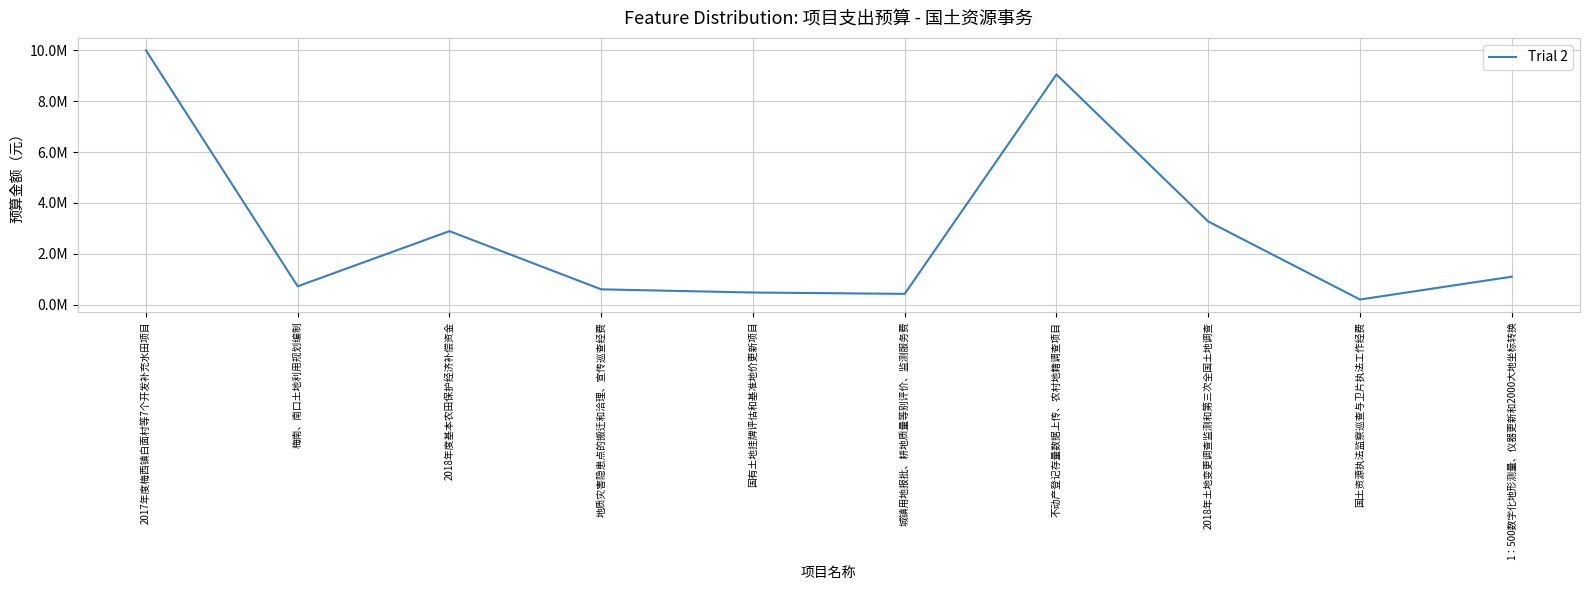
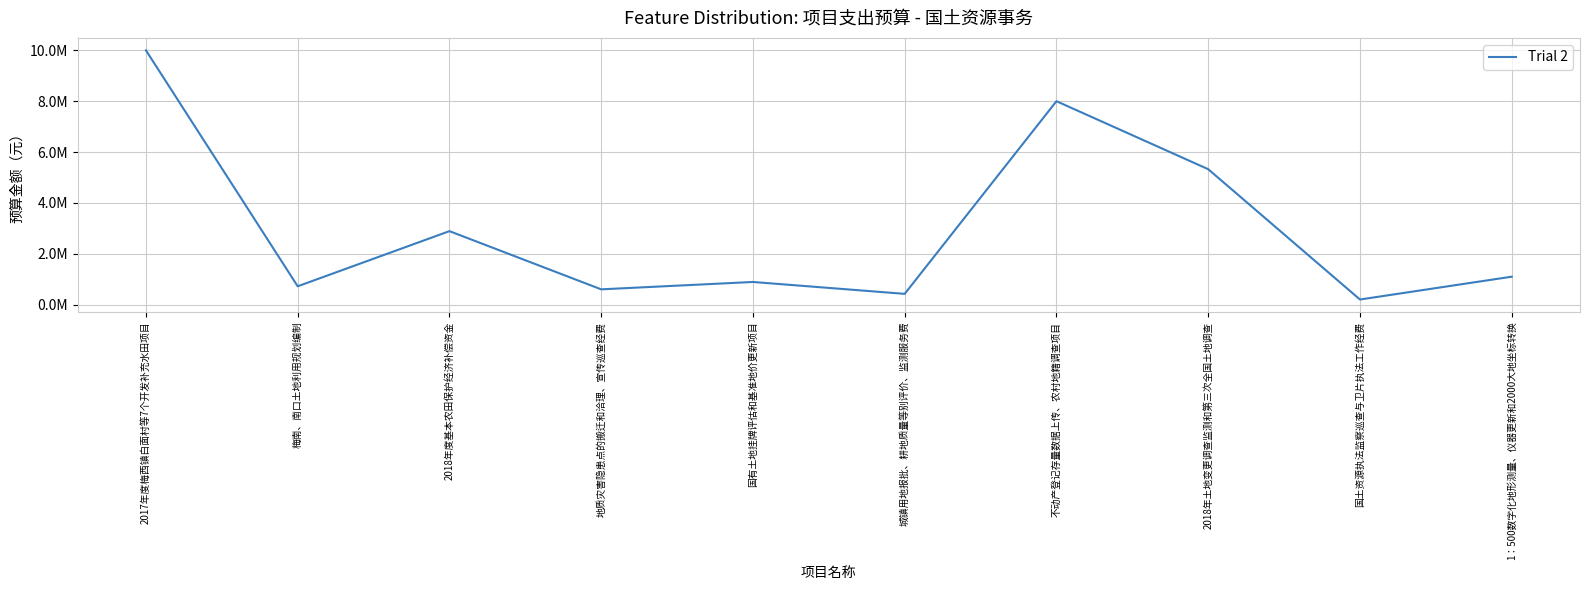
国有土地挂牌评估和基准地价更新项目: 500000 -> 900000
不动产登记存量数据上传、农村地籍调查项目: 9100000 -> 8000000
2018年土地变更调查监测和第三次全国土地调查: 3300000 -> 5300000
